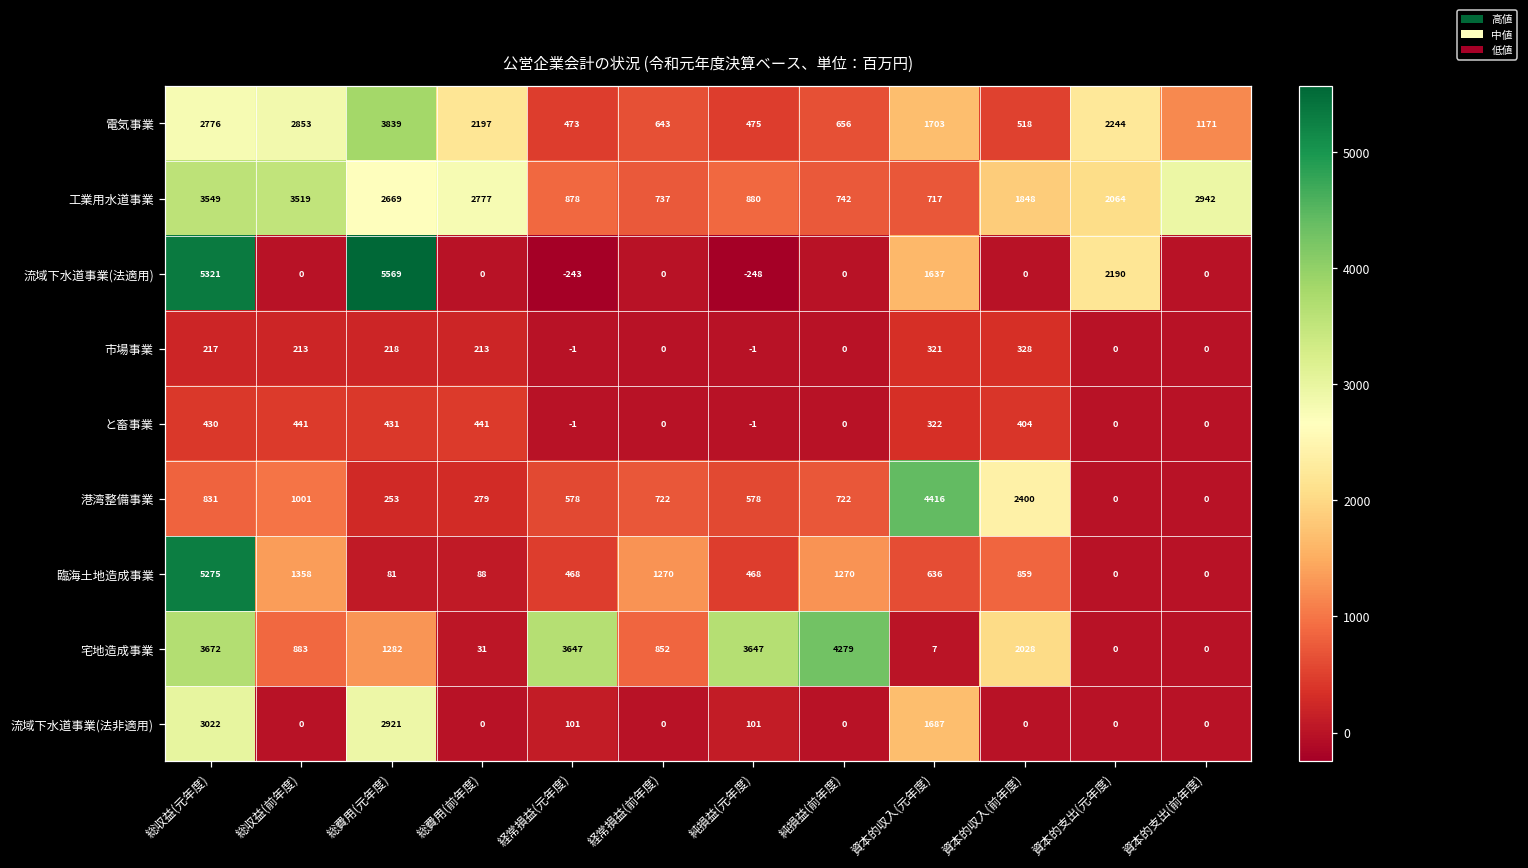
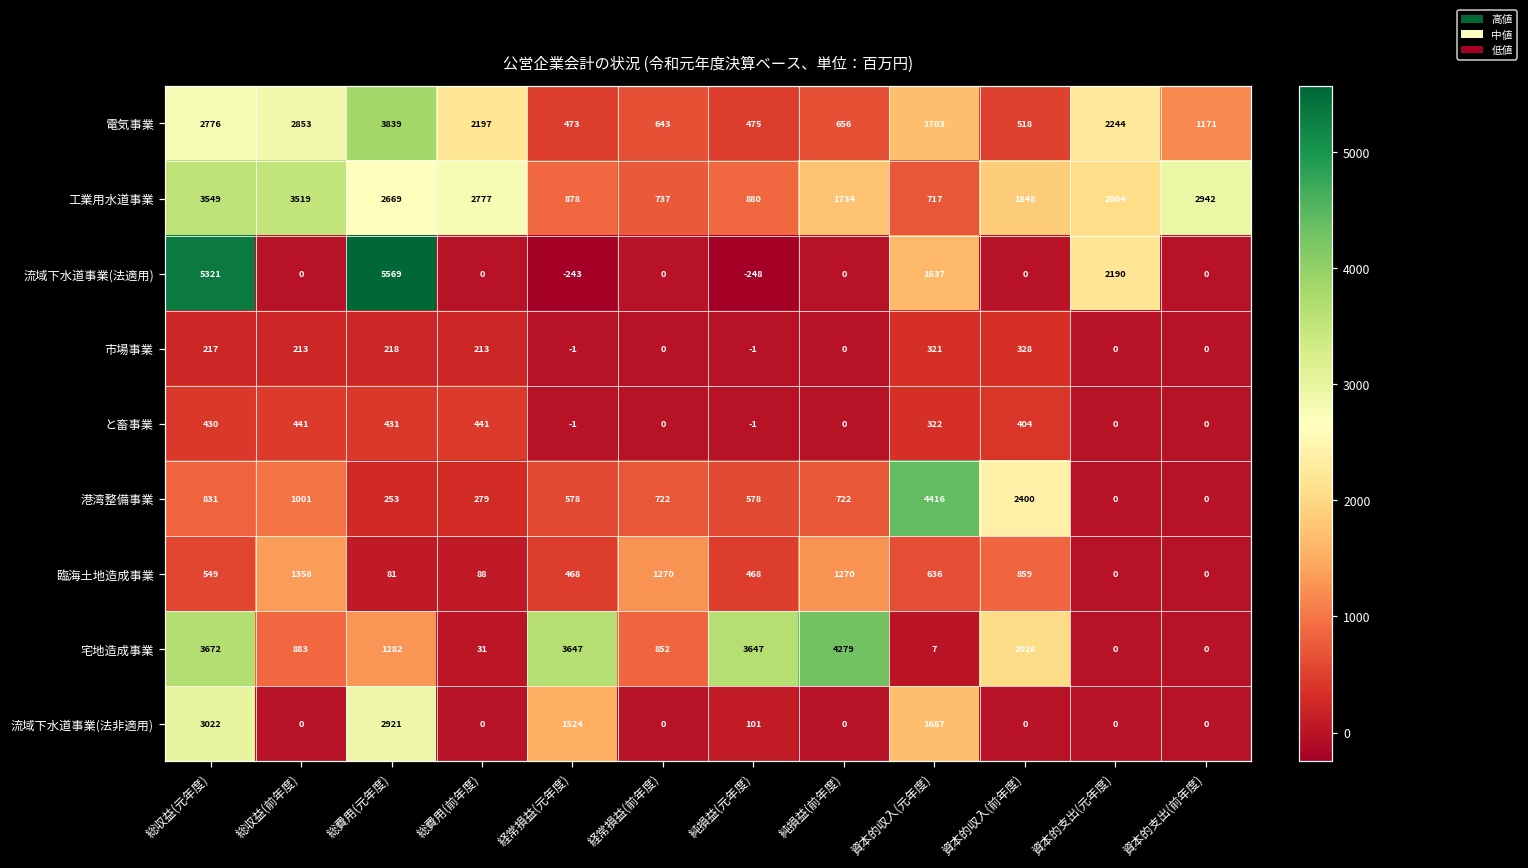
工業用水道事業, 純損益(前年度): 742 -> 1734
臨海土地造成事業, 総収益(元年度): 5275 -> 549
流域下水道事業(法非適用), 経常損益(元年度): 101 -> 1524
